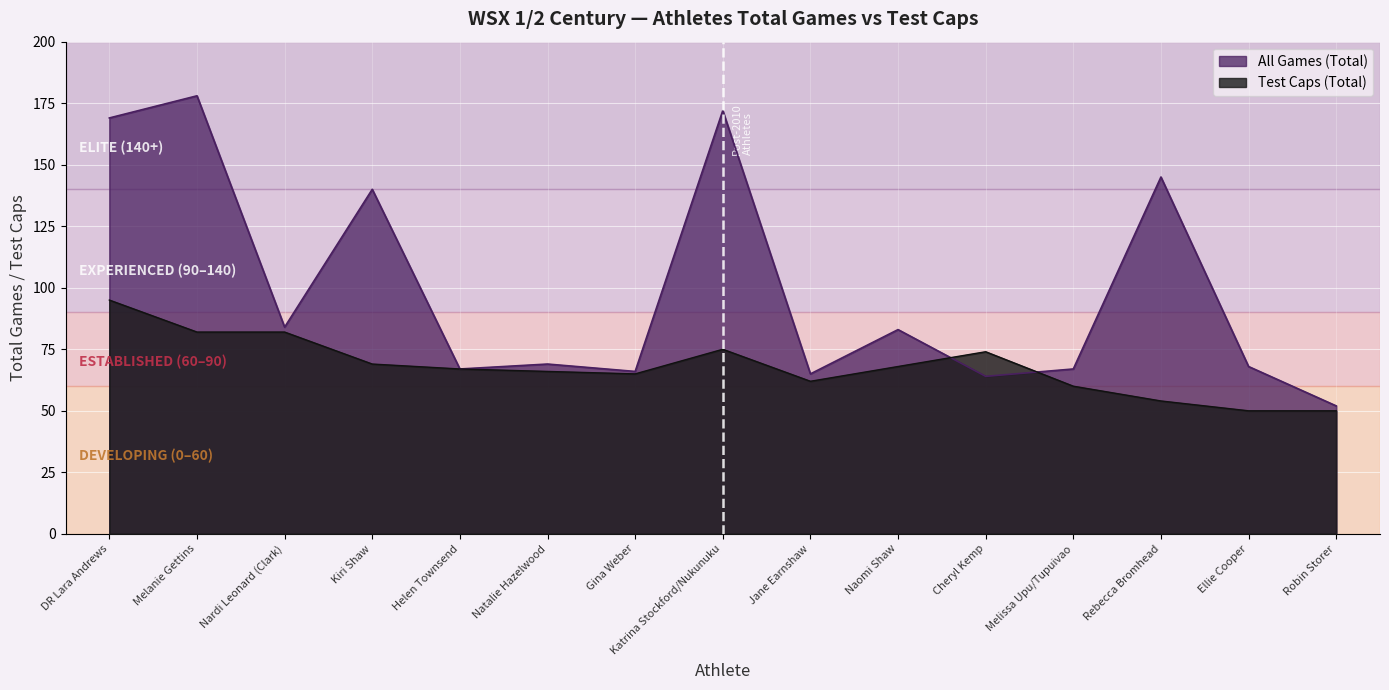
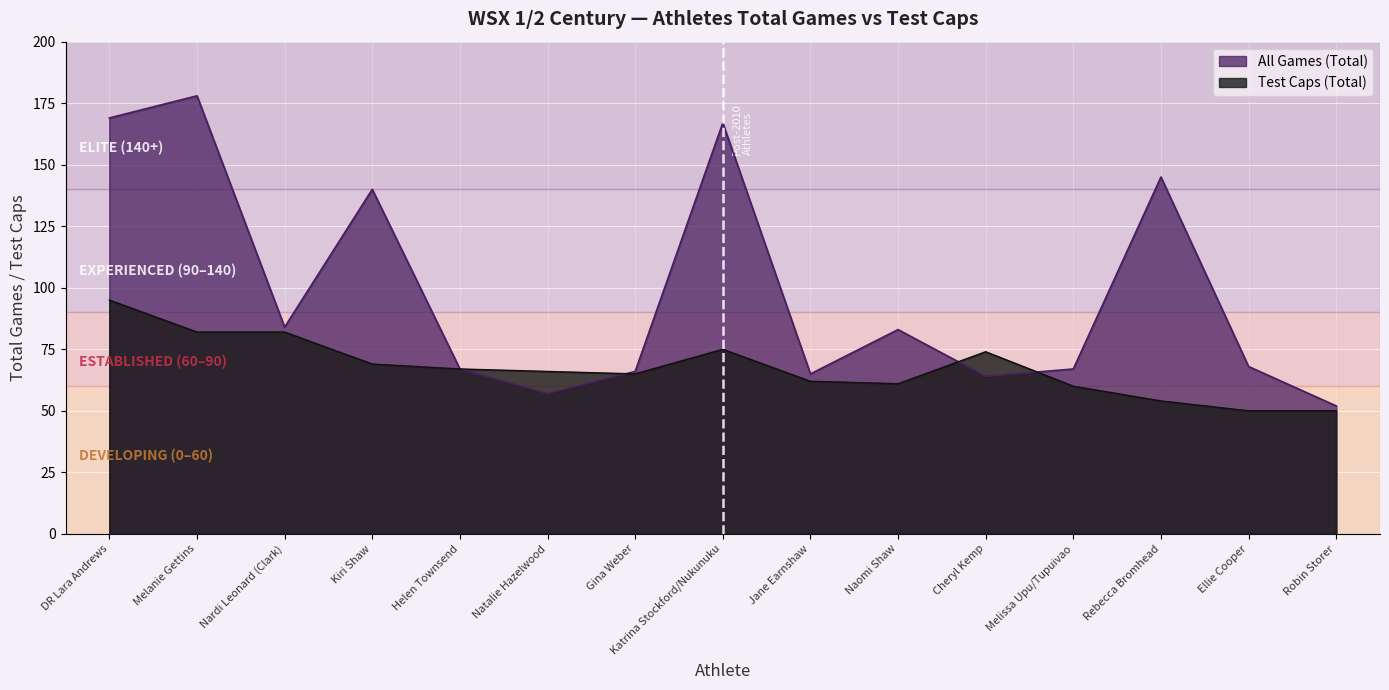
All Games (Total), Natalie Hazelwood: 69 -> 57
All Games (Total), Katrina Stockford/Nukunuku: 172 -> 167
Test Caps (Total), Naomi Shaw: 68 -> 61
